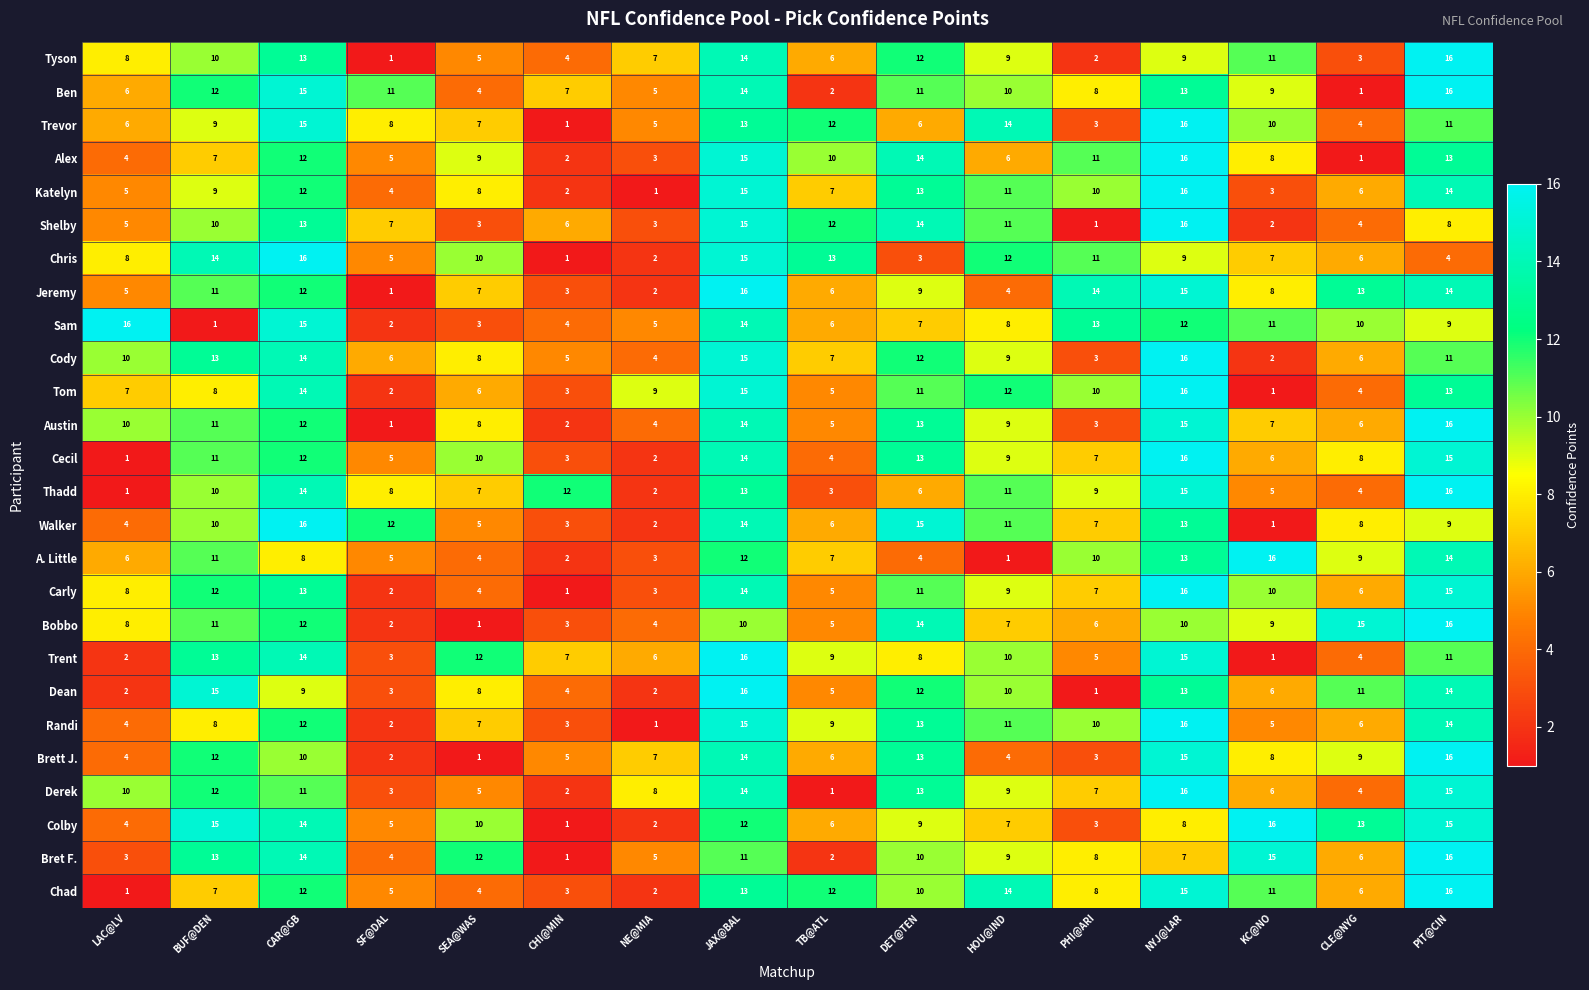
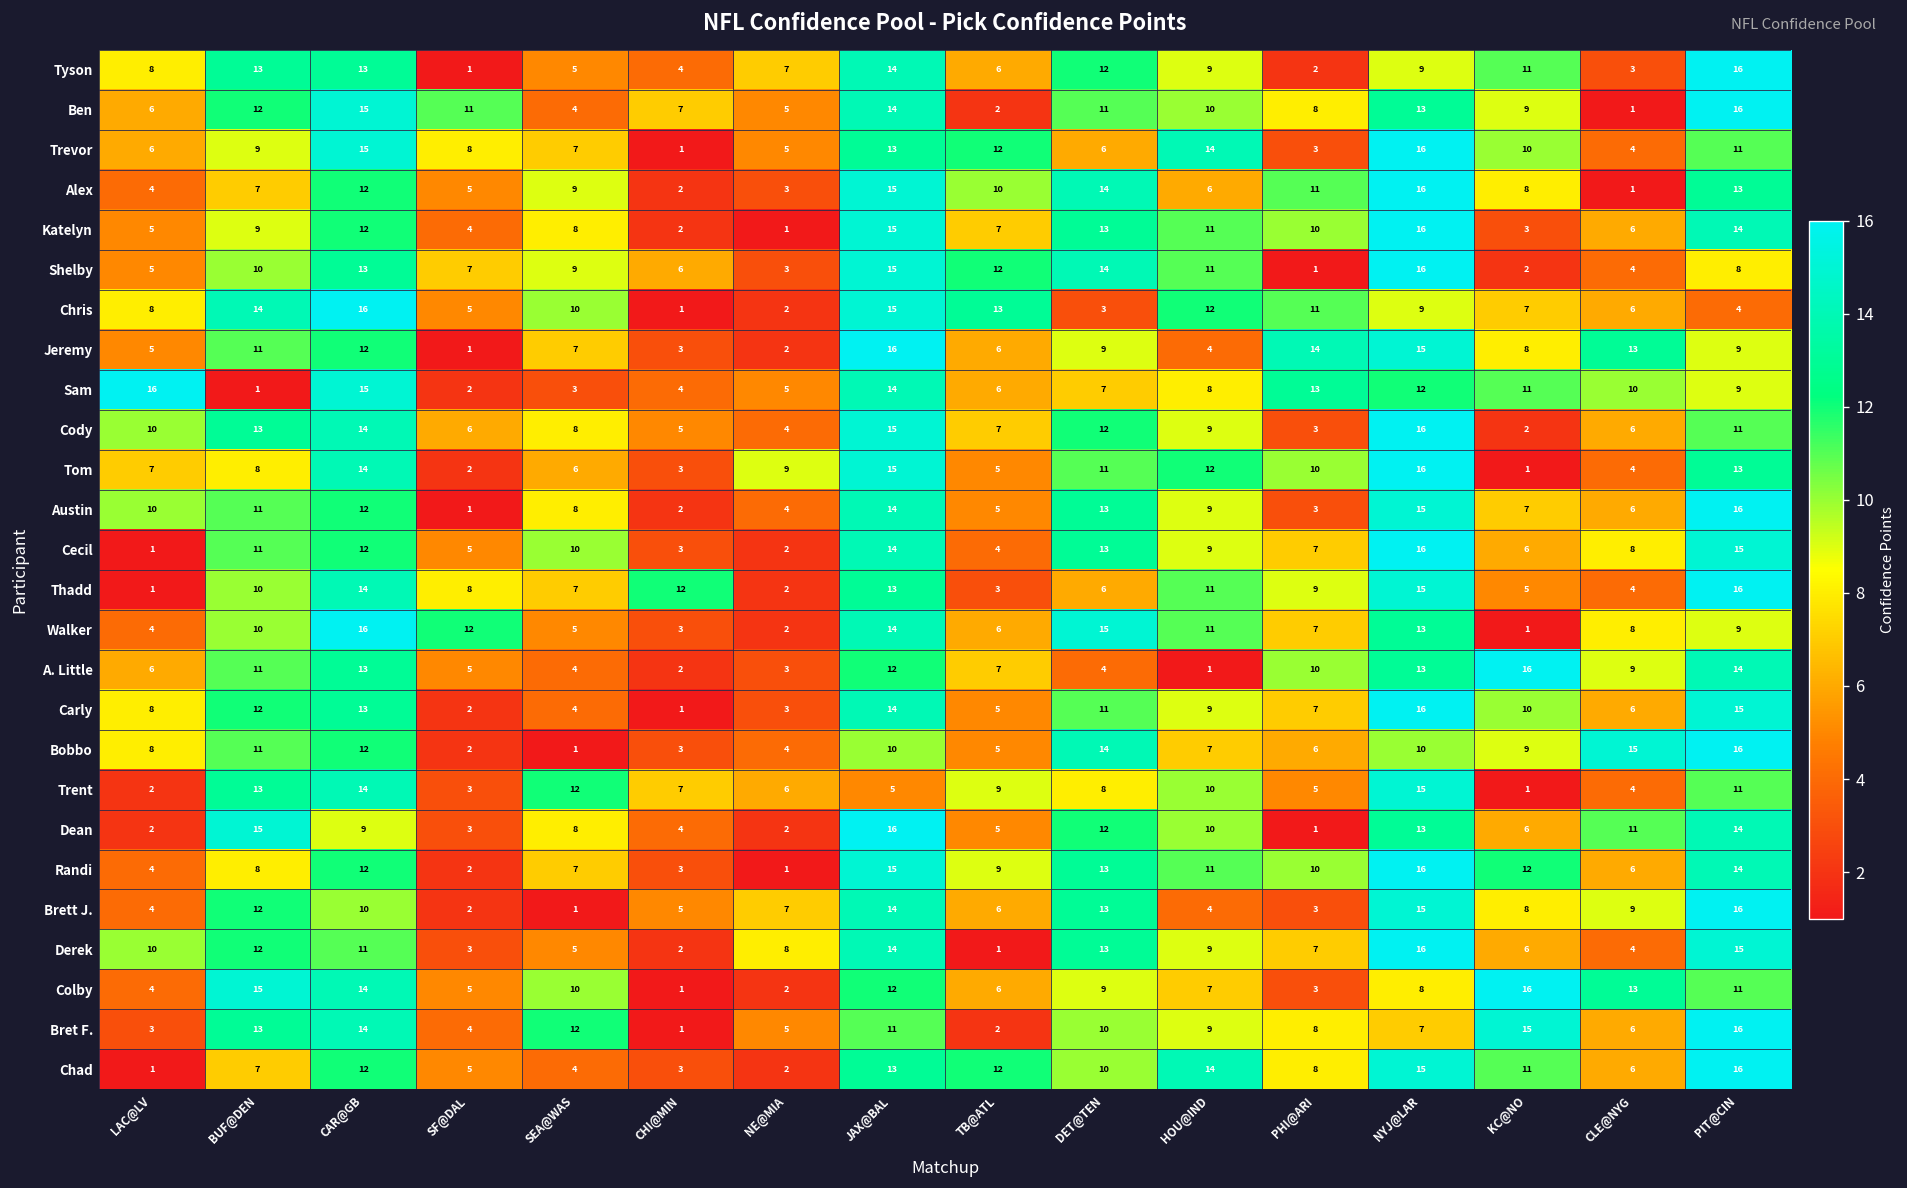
Tyson, BUF@DEN: 10 -> 13
Shelby, SEA@WAS: 3 -> 9
Jeremy, PIT@CIN: 14 -> 9
A. Little, CAR@GB: 8 -> 13
Trent, JAX@BAL: 16 -> 5
Randi, KC@NO: 5 -> 12
Colby, PIT@CIN: 15 -> 11
